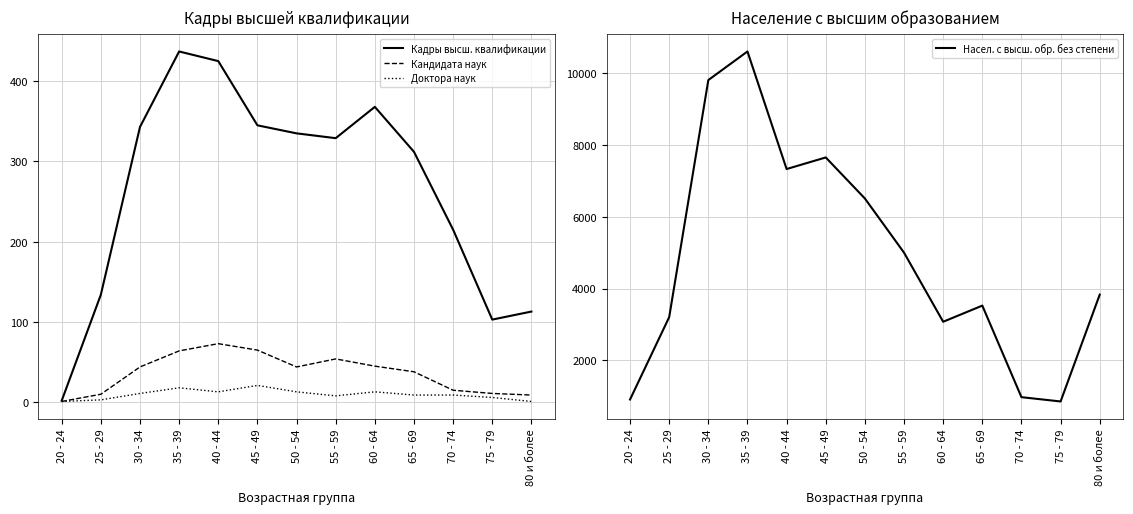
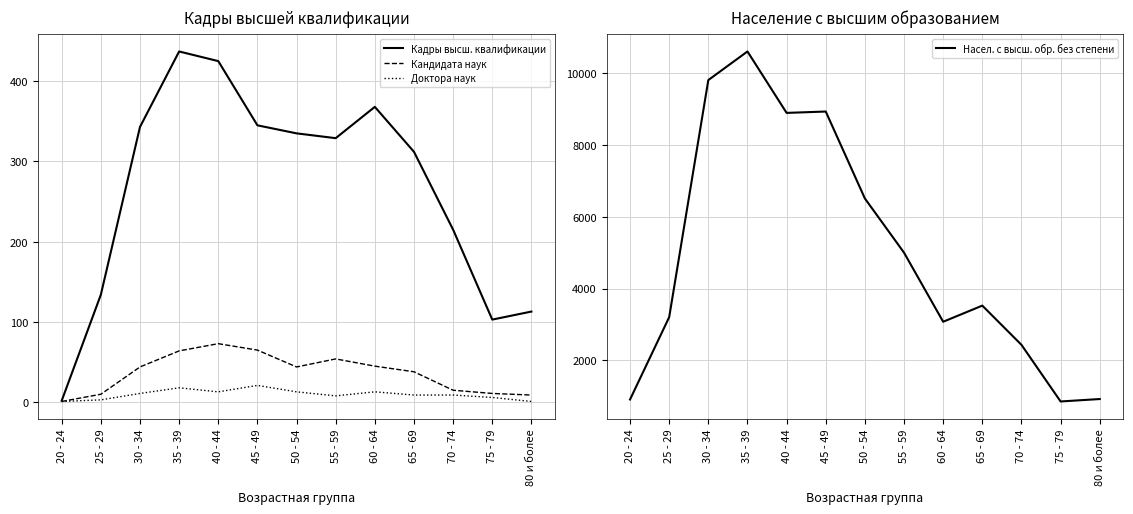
Население с высшим образованием, 40 - 44: 7300 -> 8900
Население с высшим образованием, 45 - 49: 7700 -> 8900
Население с высшим образованием, 70 - 74: 1000 -> 2400
Население с высшим образованием, 80 и более: 3800 -> 900
